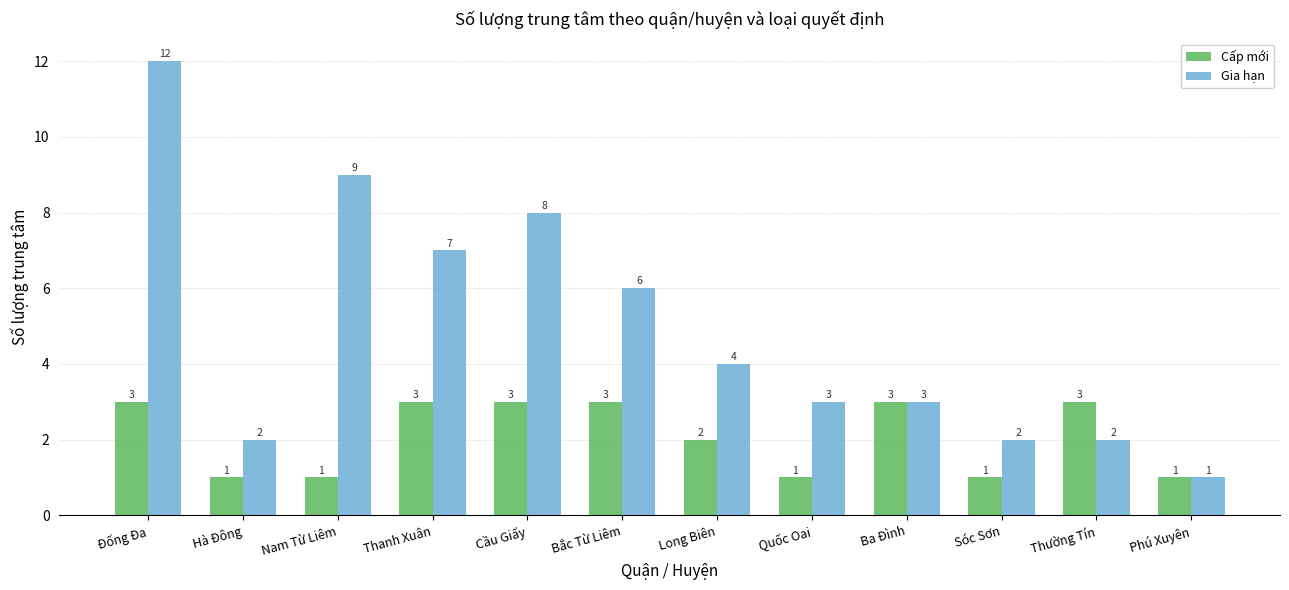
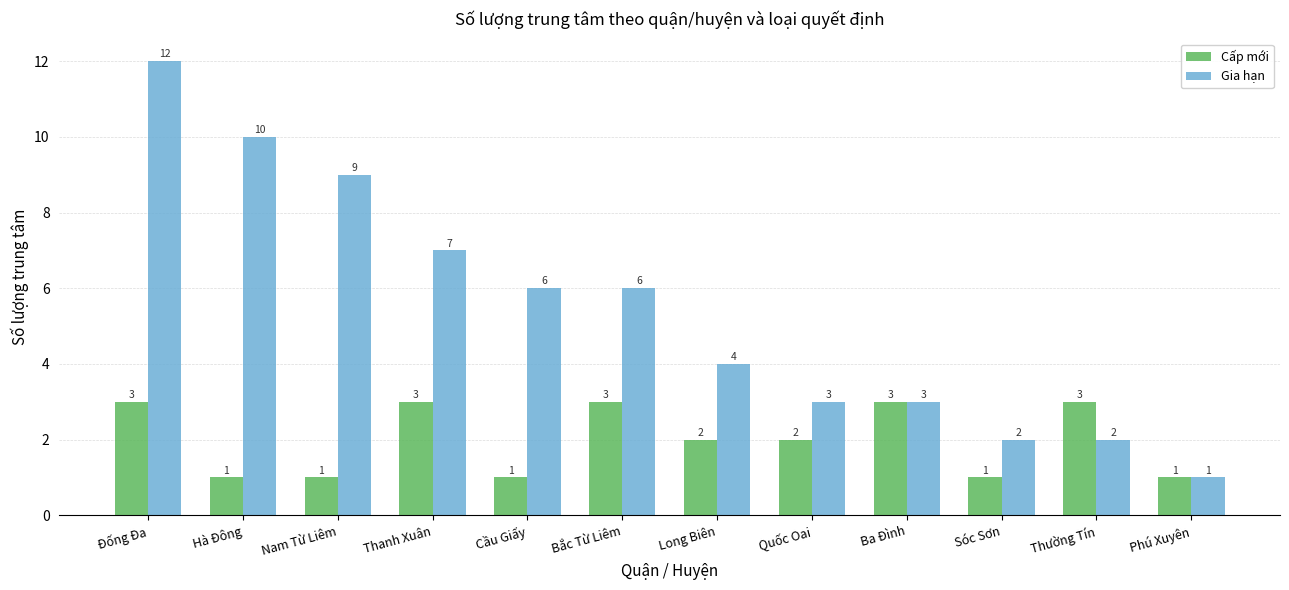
Gia hạn, Hà Đông: 2 -> 10
Cấp mới, Cầu Giấy: 3 -> 1
Gia hạn, Cầu Giấy: 8 -> 6
Cấp mới, Quốc Oai: 1 -> 2
